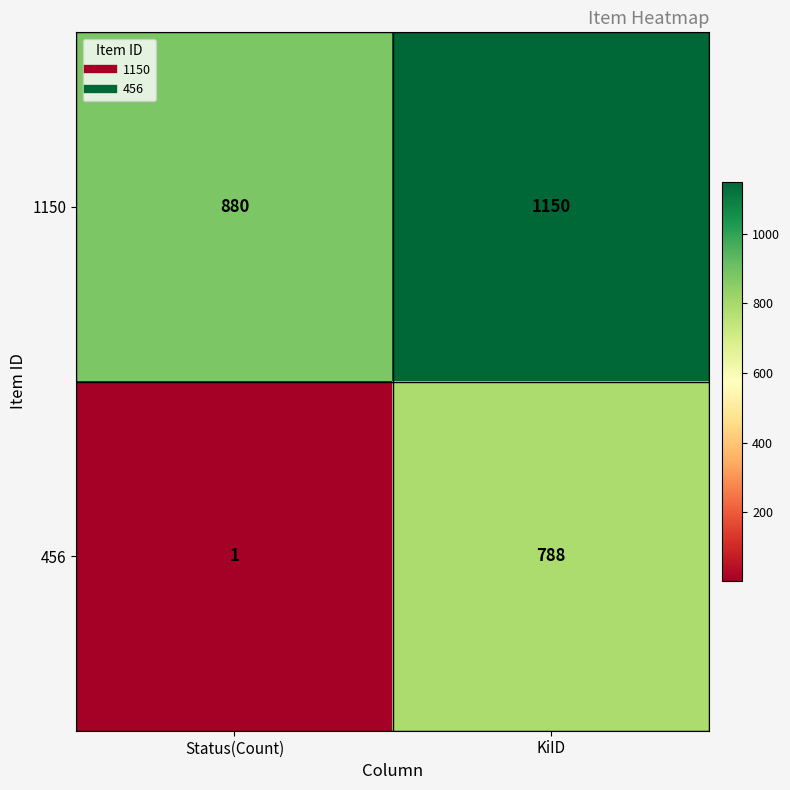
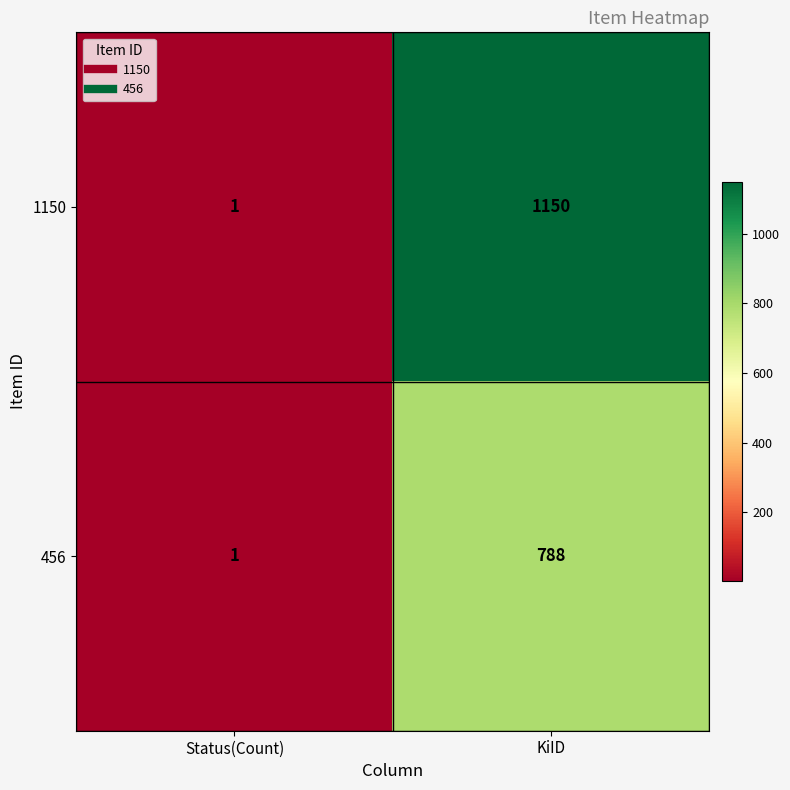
1150, Status(Count): 880 -> 1
